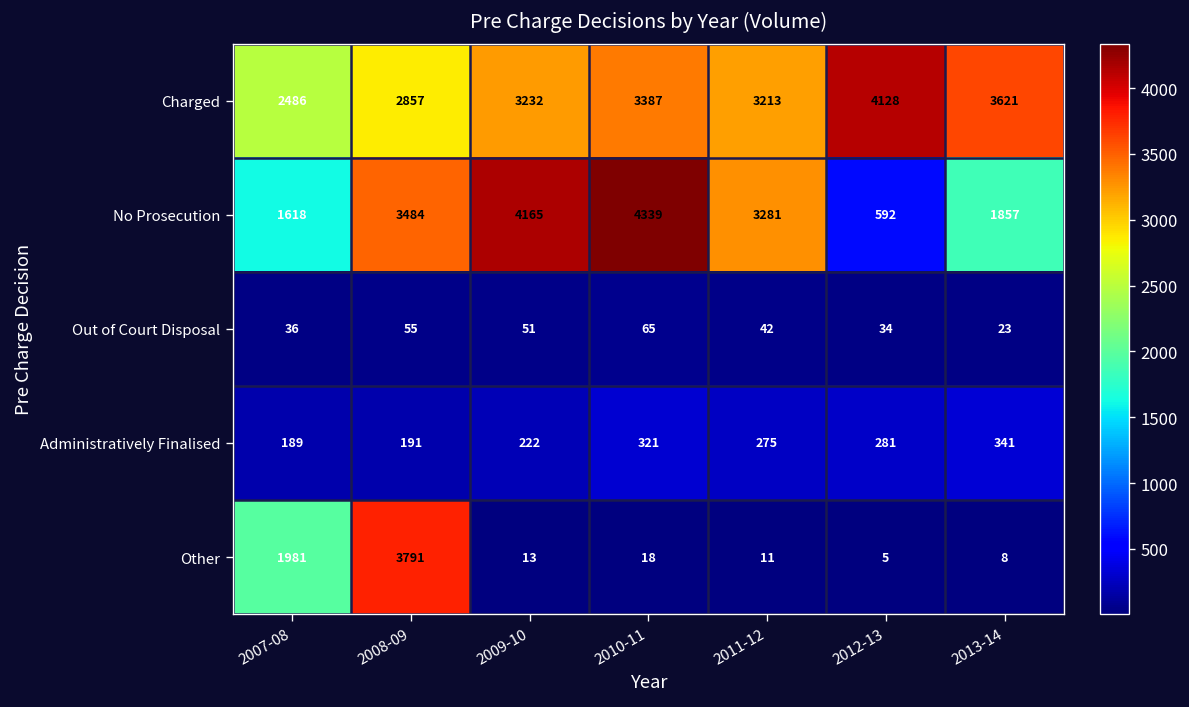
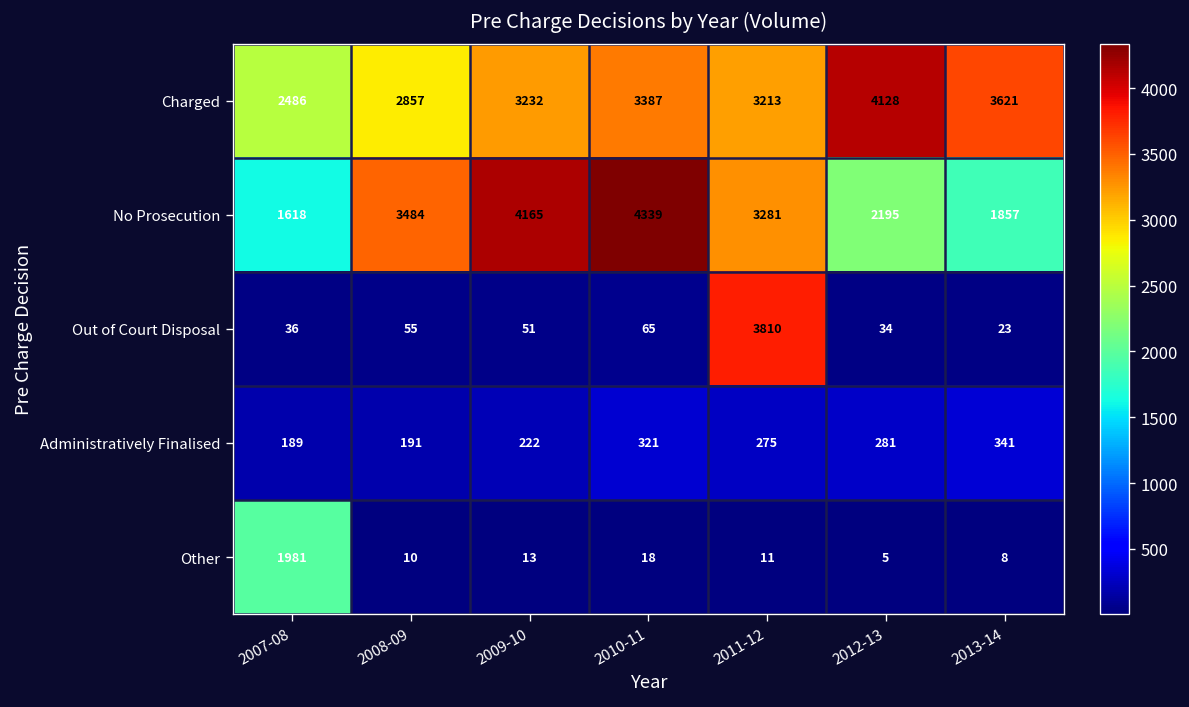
No Prosecution, 2012-13: 592 -> 2195
Out of Court Disposal, 2011-12: 42 -> 3810
Other, 2008-09: 3791 -> 10
